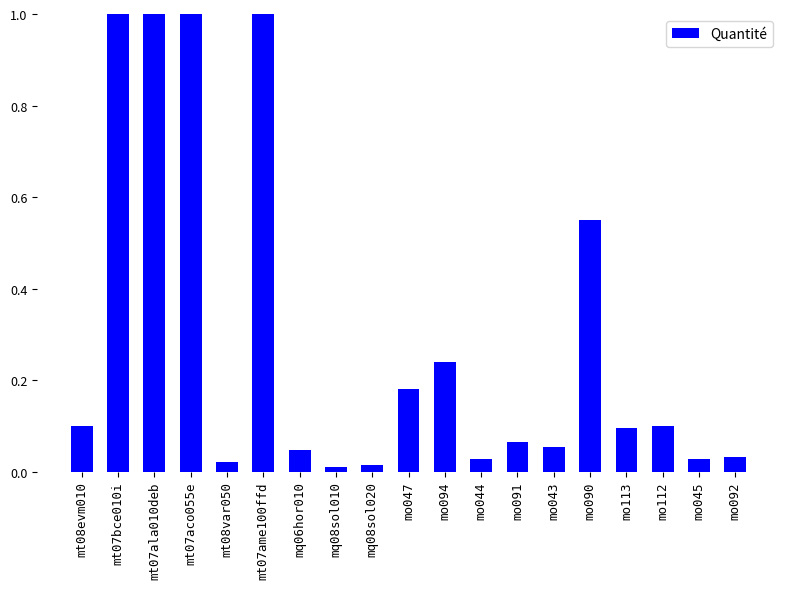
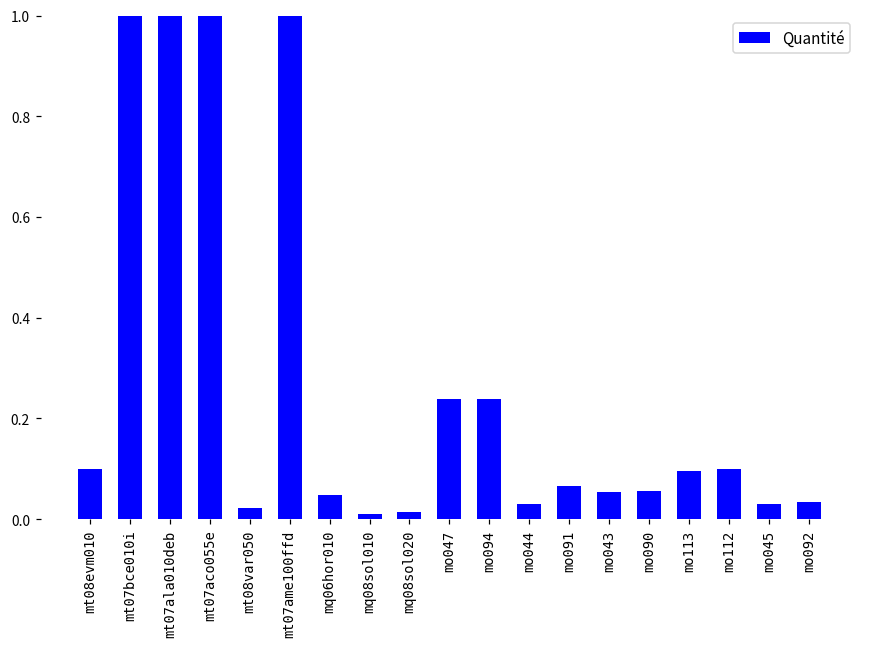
mo047: 0.18 -> 0.24
mo090: 0.55 -> 0.06
